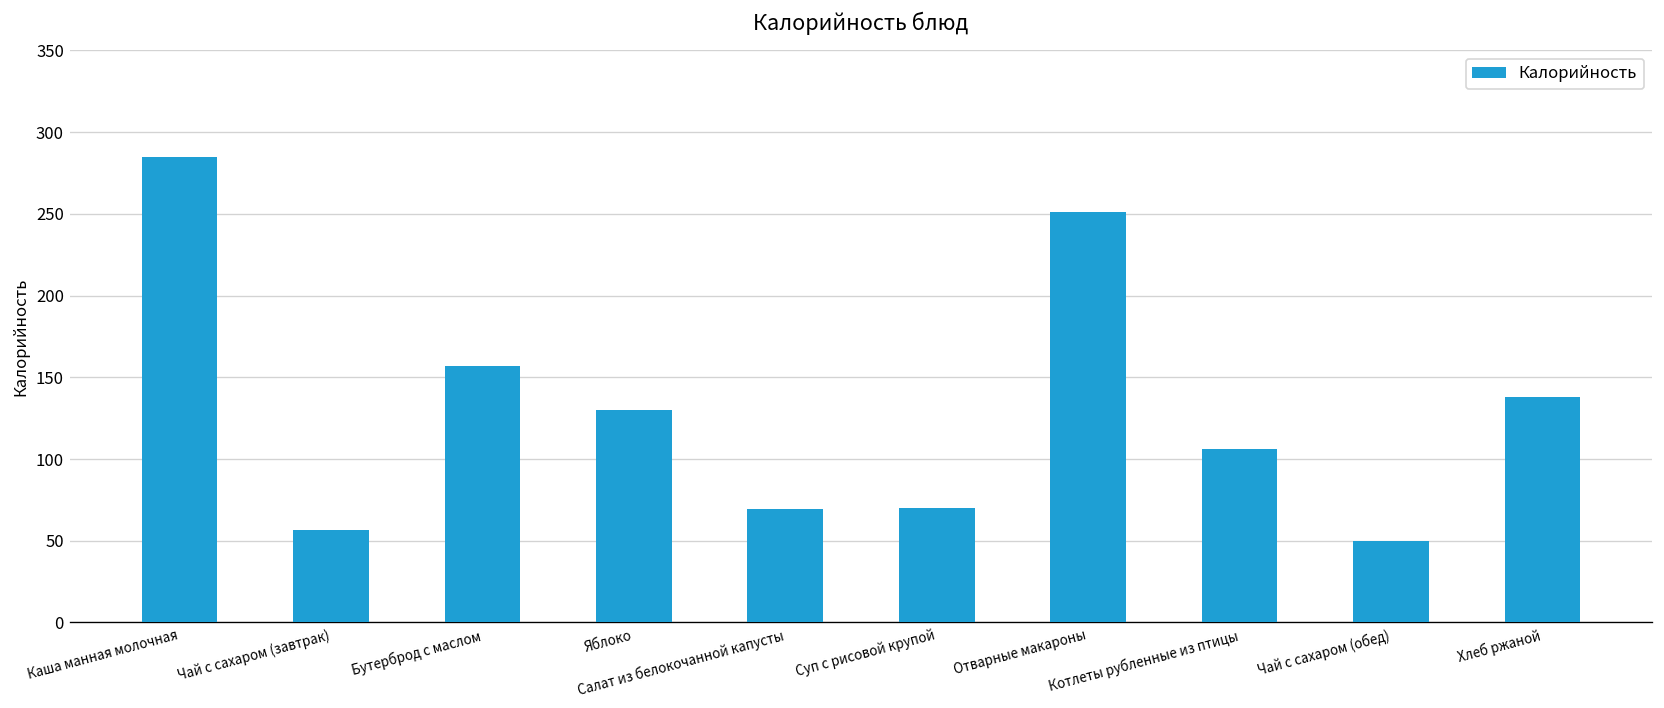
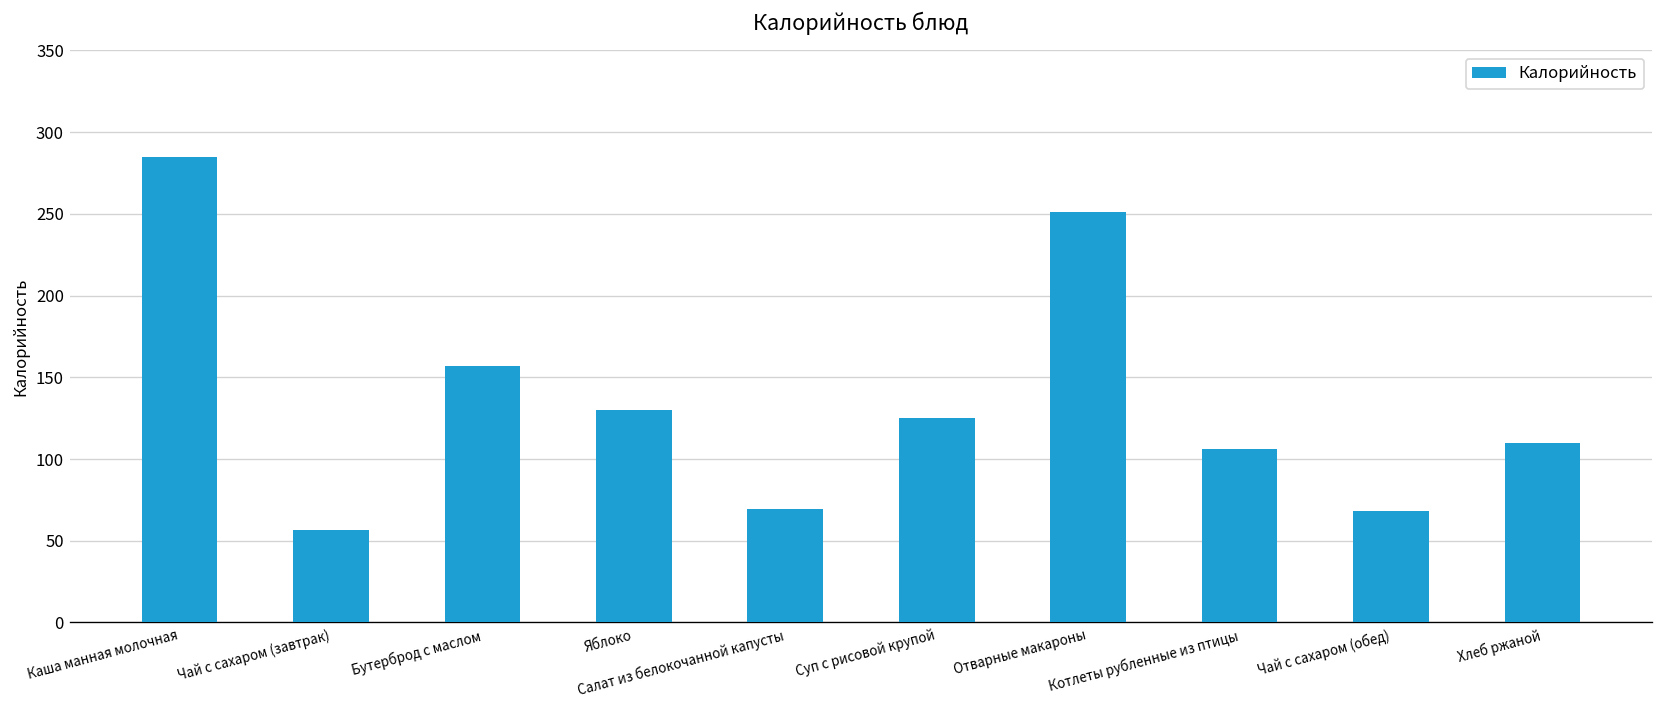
Суп с рисовой крупой: 70 -> 125
Чай с сахаром (обед): 50 -> 68
Хлеб ржаной: 138 -> 110
